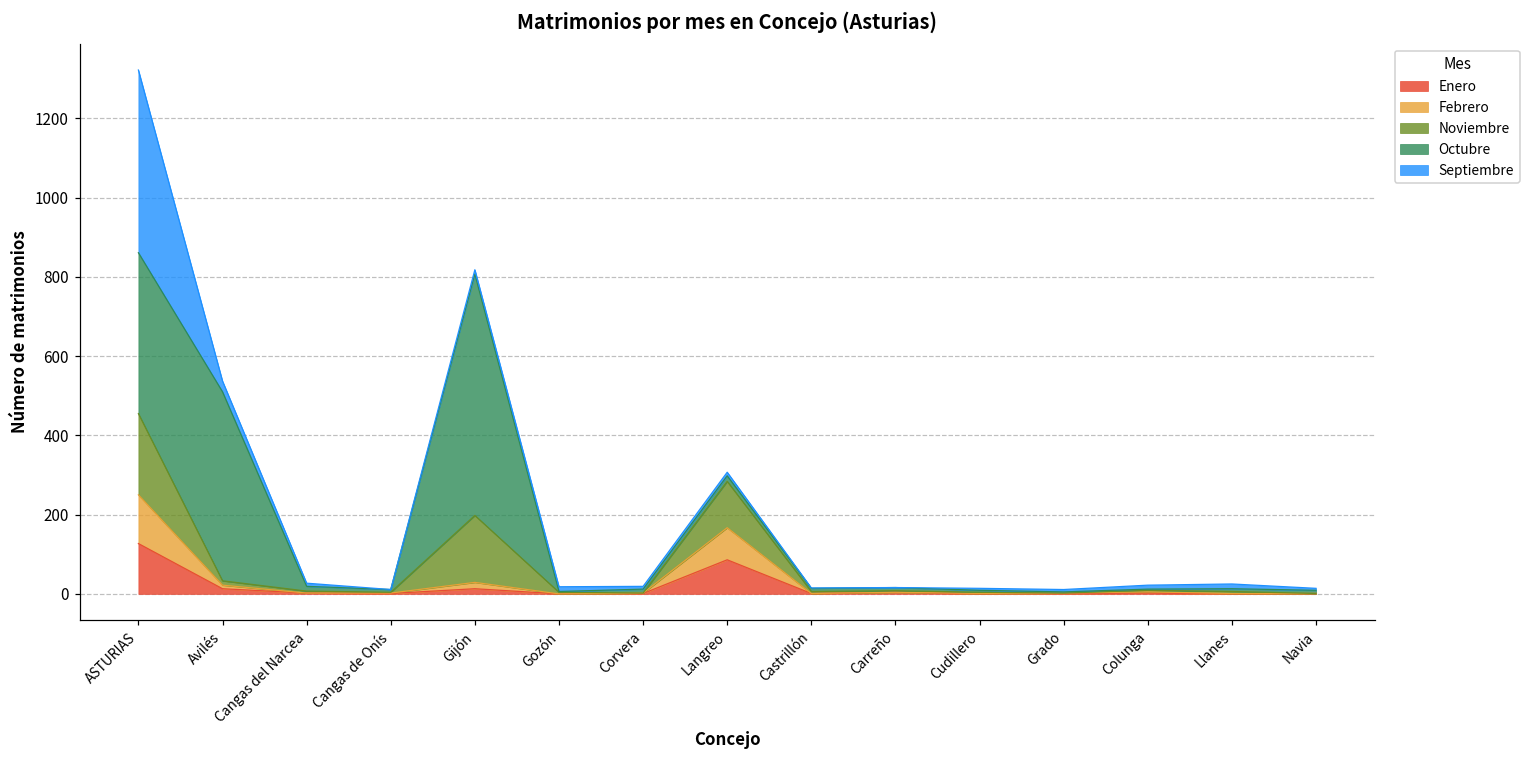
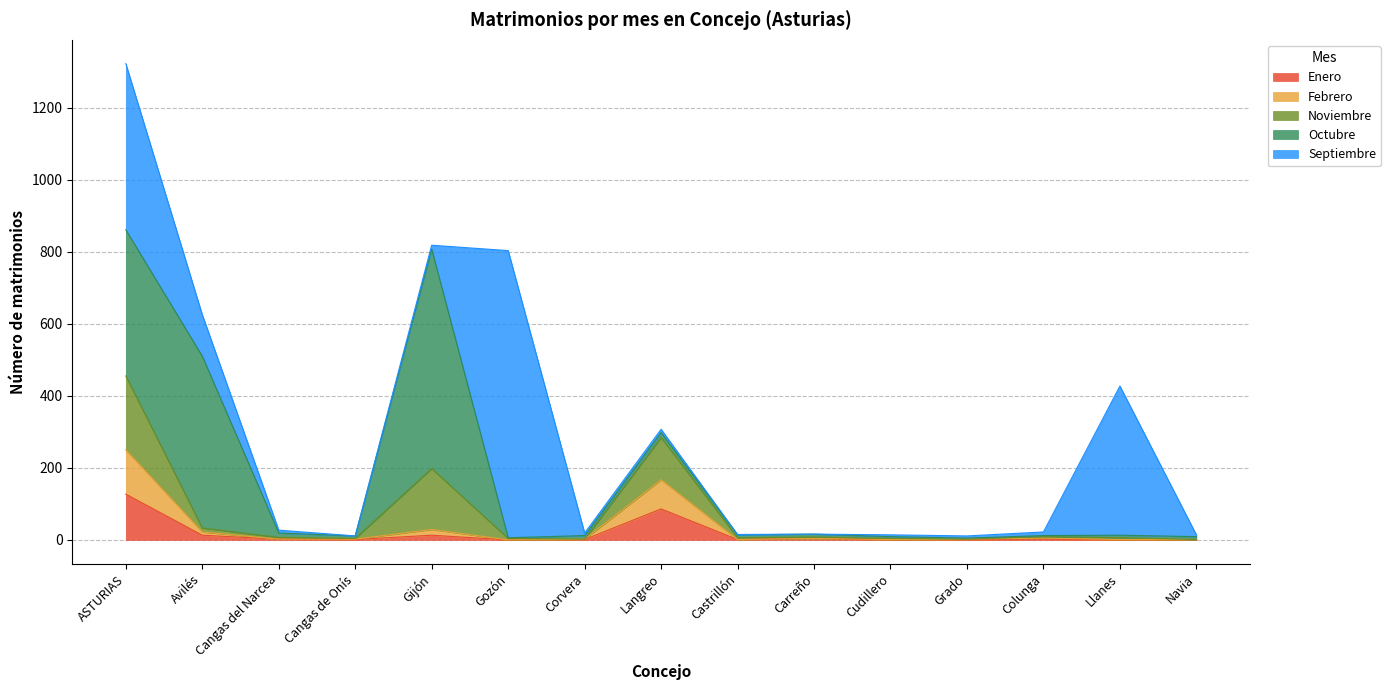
Septiembre, Avilés: 30 -> 120
Septiembre, Gozón: 10 -> 800
Septiembre, Llanes: 10 -> 410
